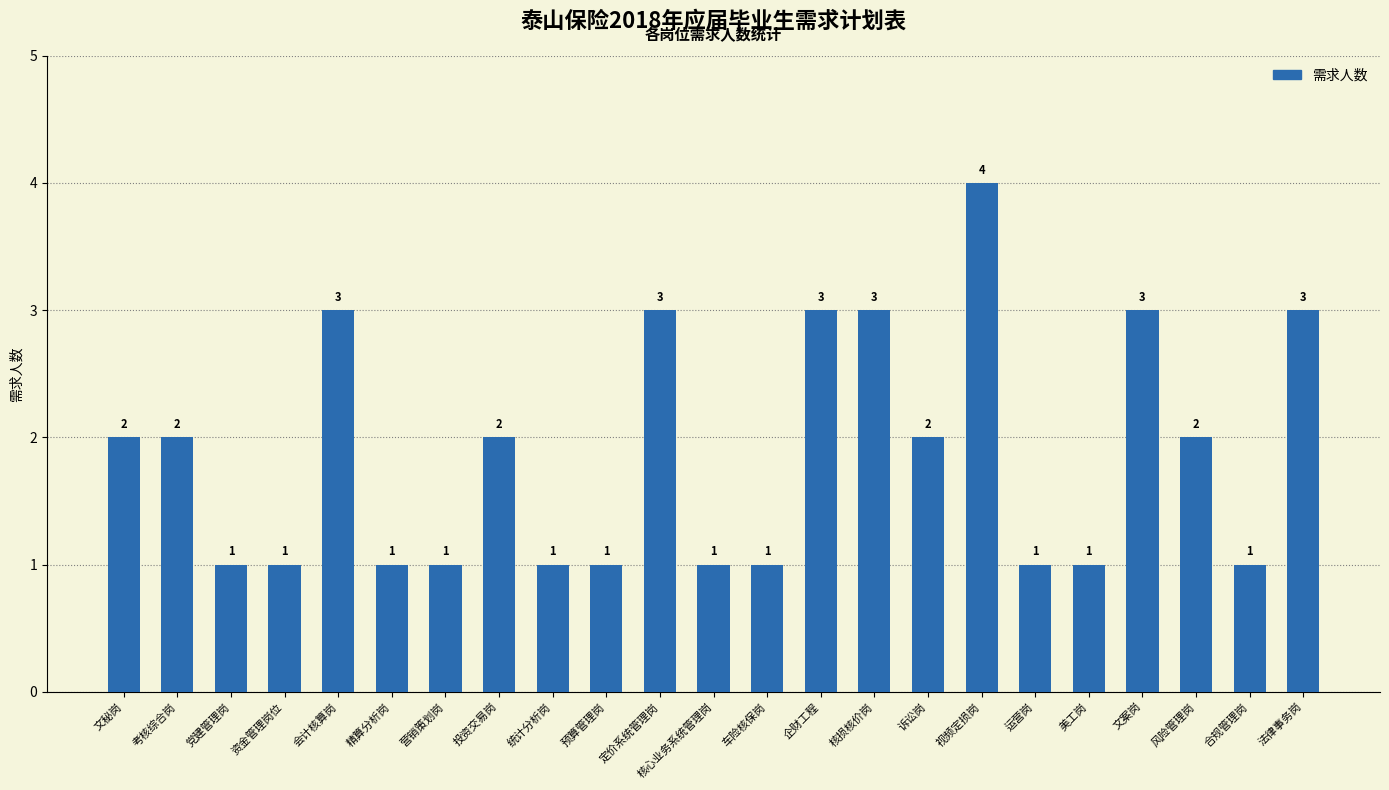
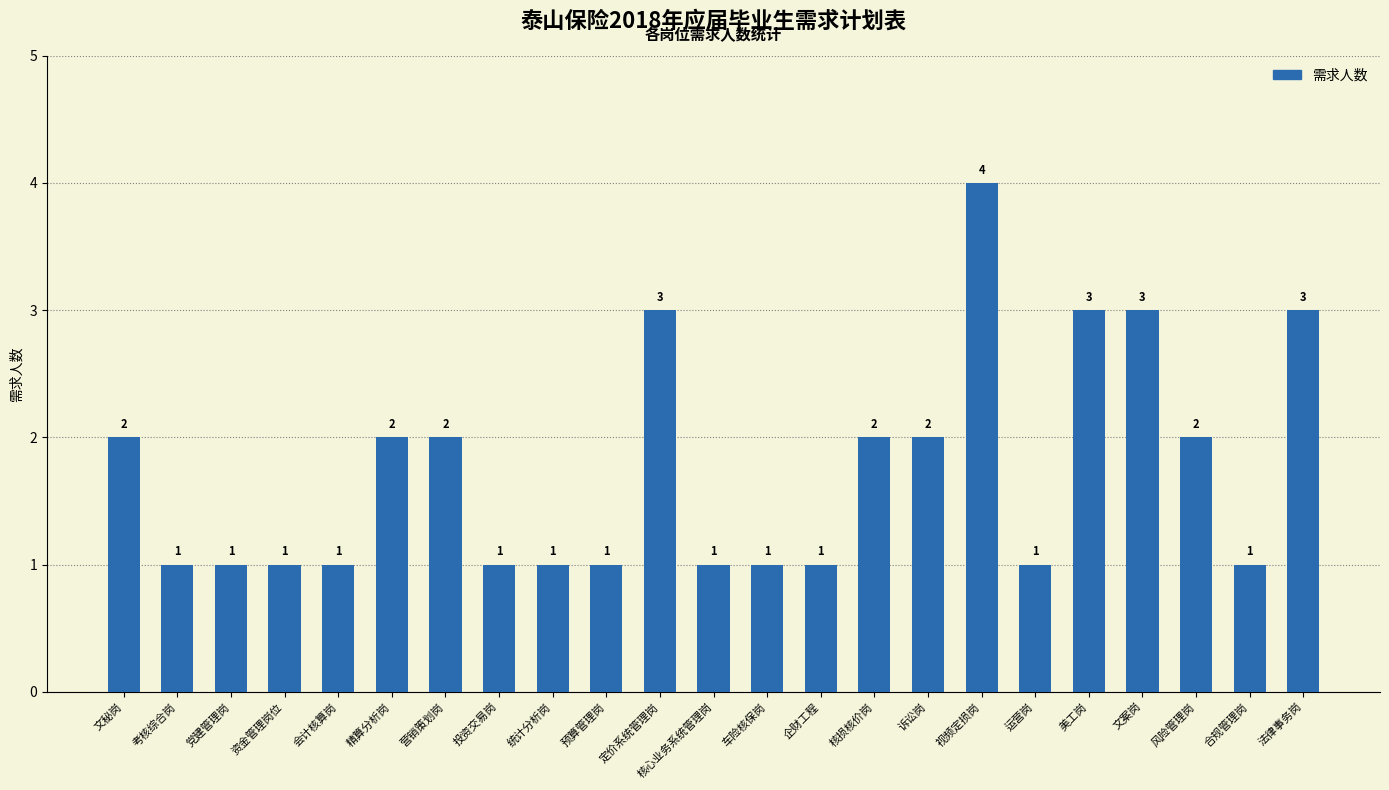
考核综合岗: 2 -> 1
会计核算岗: 3 -> 1
精算分析岗: 1 -> 2
营销策划岗: 1 -> 2
投资交易岗: 2 -> 1
企财工程: 3 -> 1
核损核价岗: 3 -> 2
美工岗: 1 -> 3
